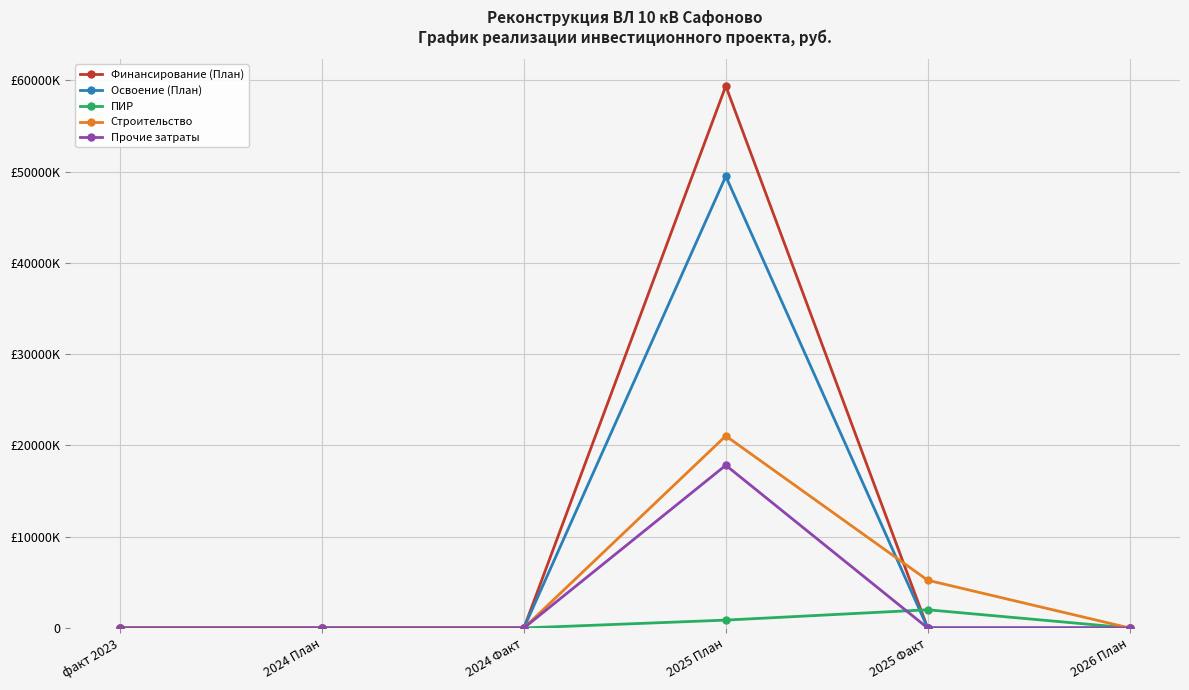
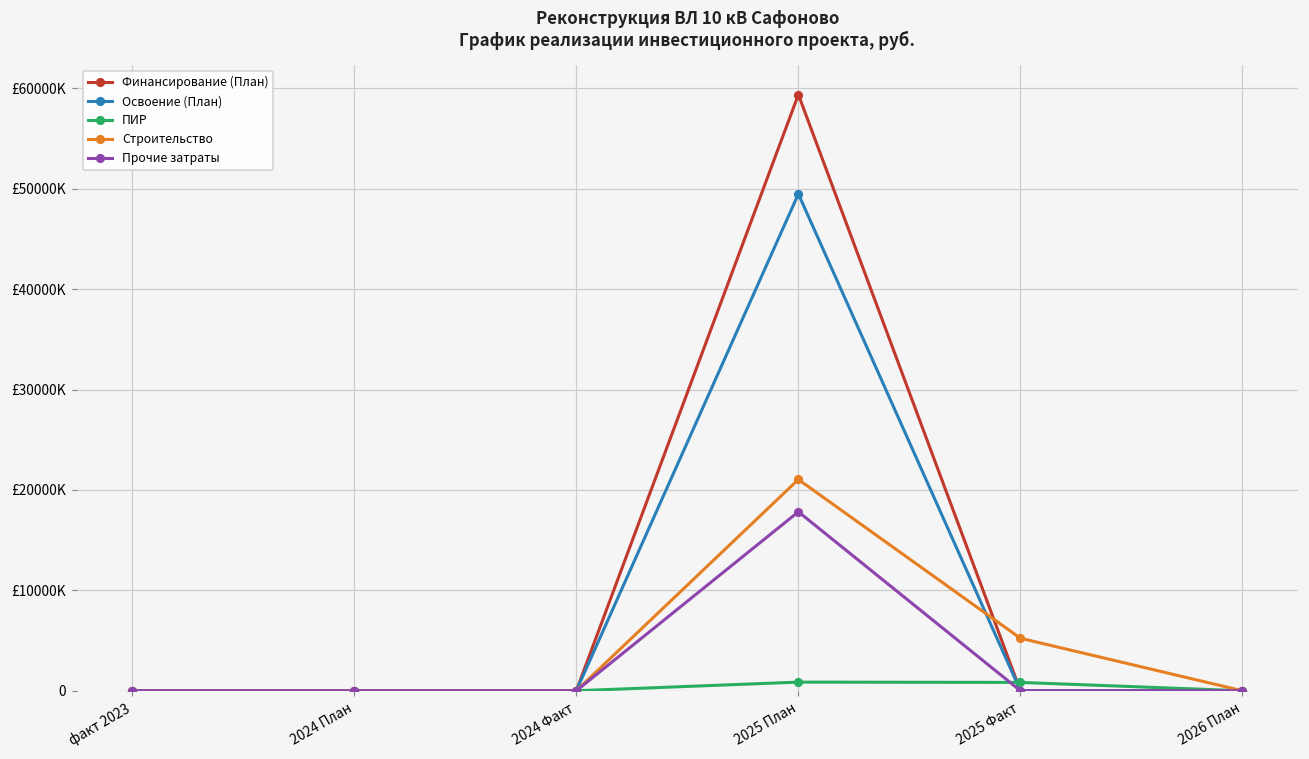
ПИР, 2025 Факт: £2000000 -> £1000000
